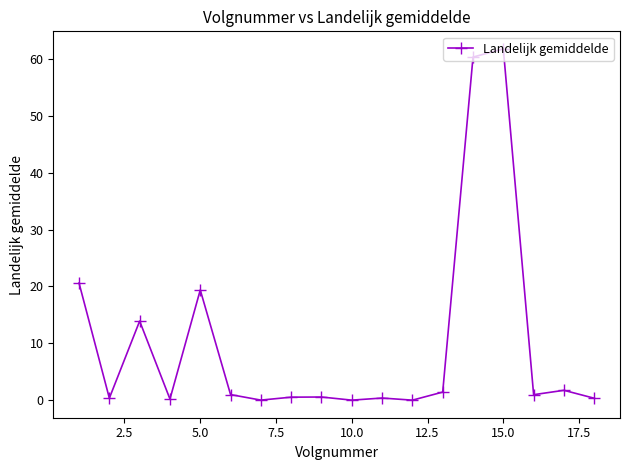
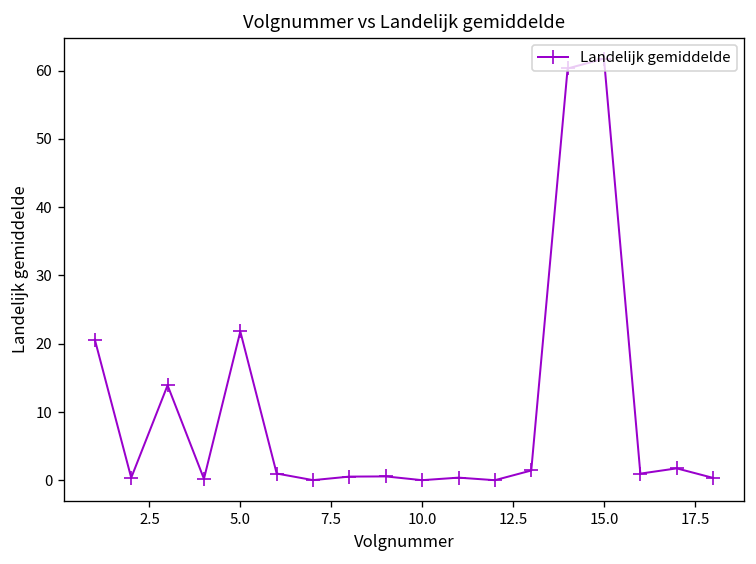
5.0: 19 -> 22
